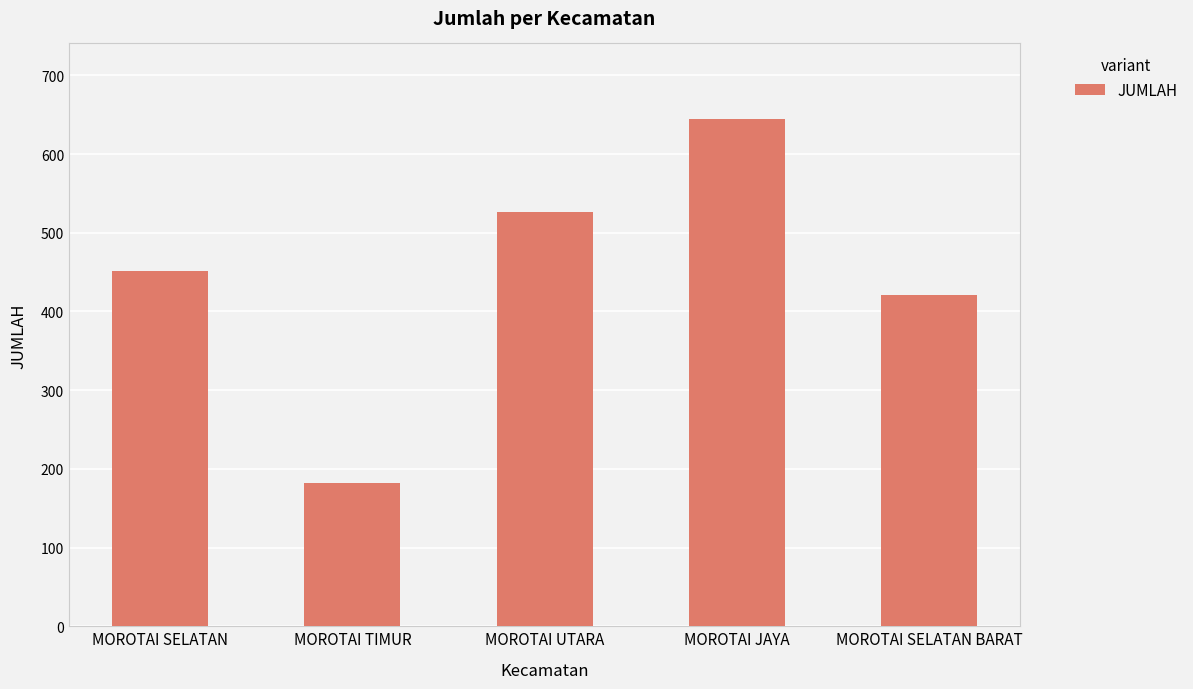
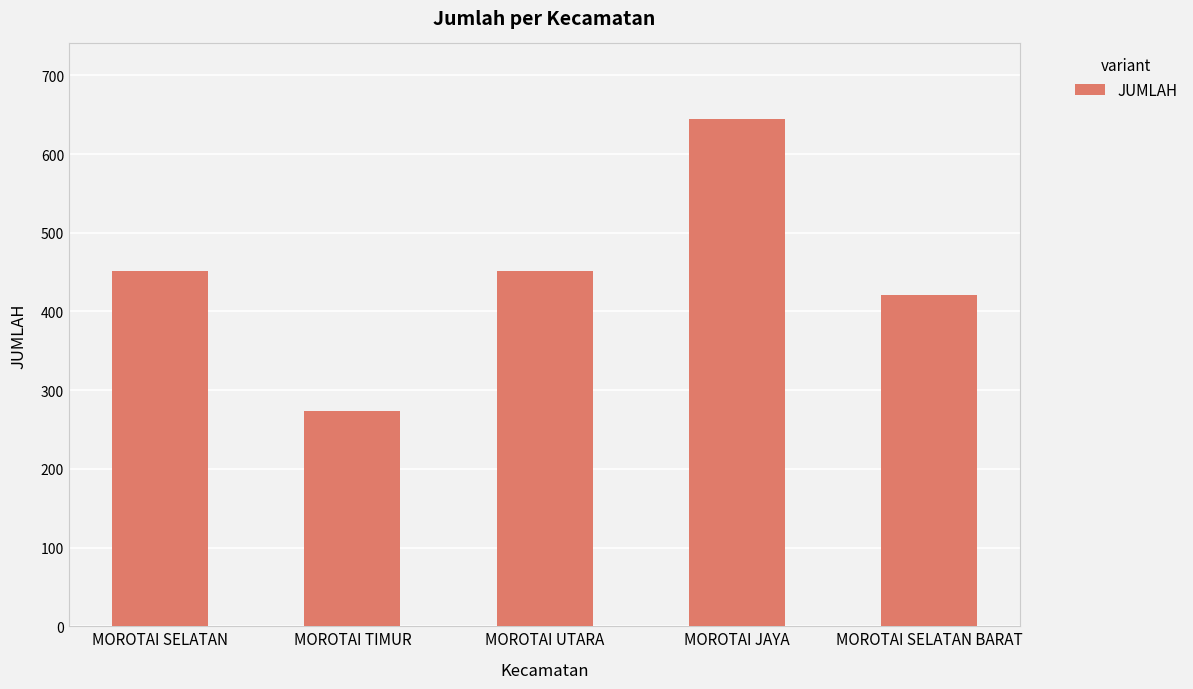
MOROTAI TIMUR: 180 -> 270
MOROTAI UTARA: 530 -> 450
